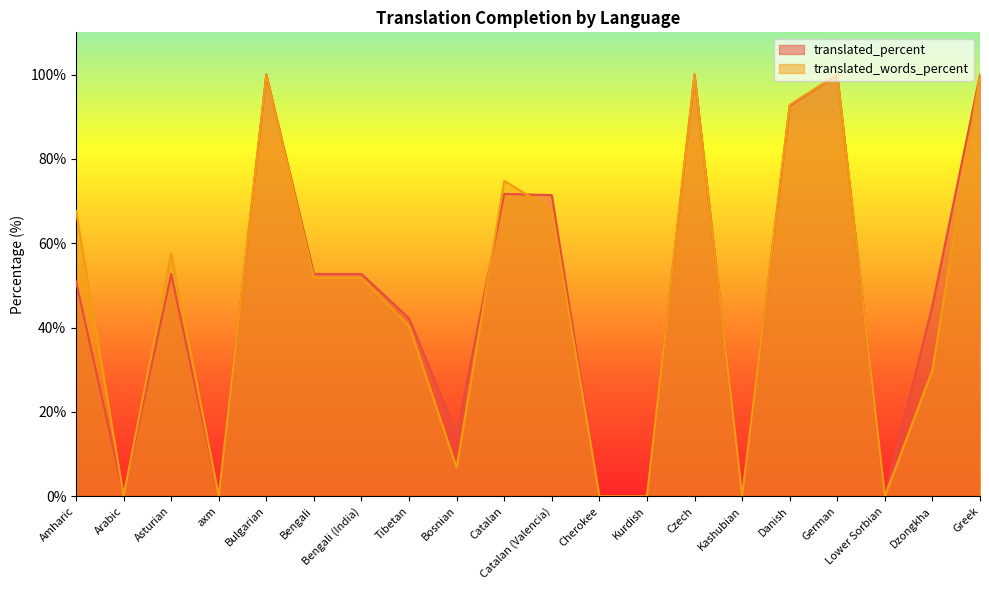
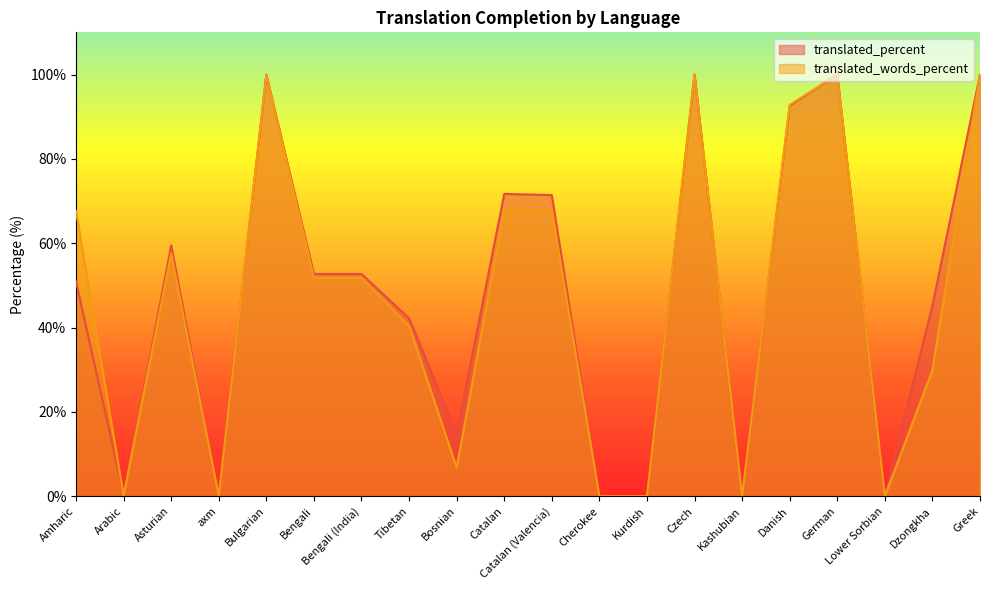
translated_percent, Asturian: 53% -> 60%
translated_words_percent, Catalan: 75% -> 68%
